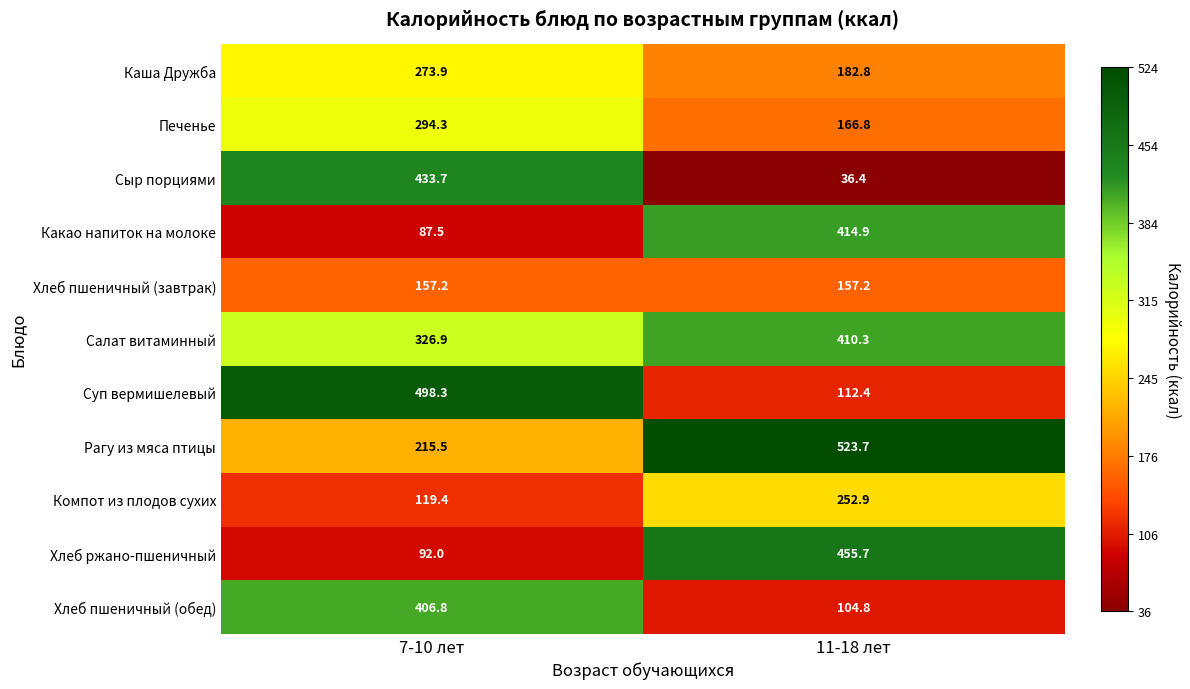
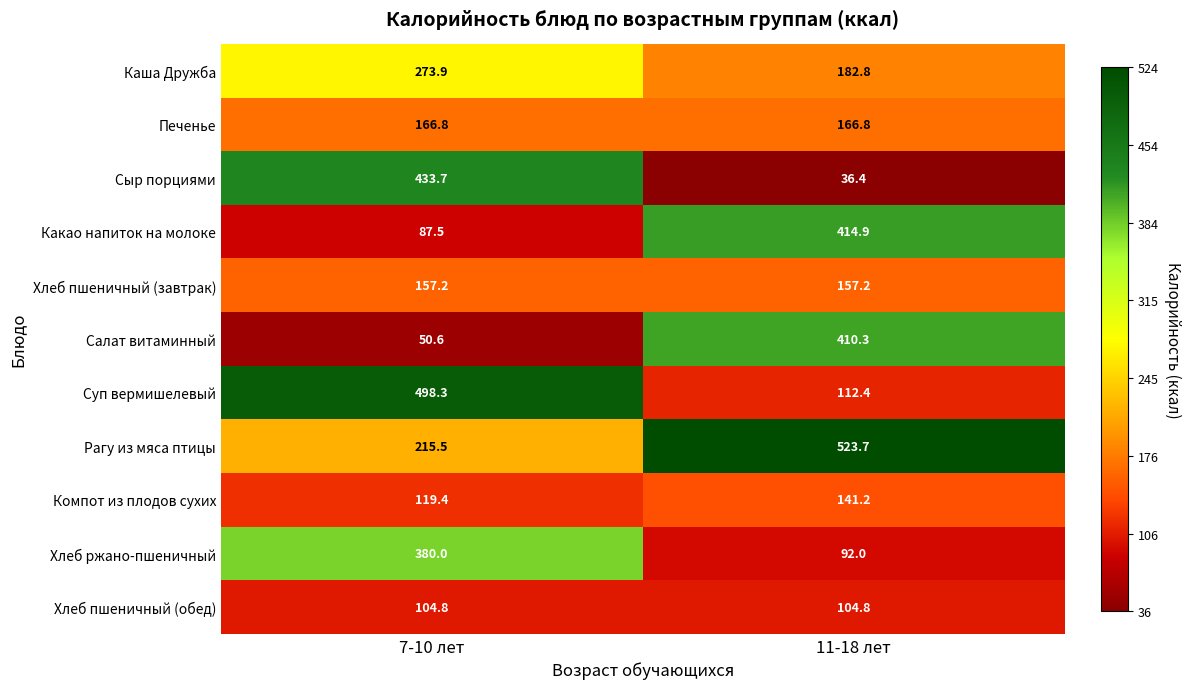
Печенье, 7-10 лет: 294.3 -> 166.8
Салат витаминный, 7-10 лет: 326.9 -> 50.6
Компот из плодов сухих, 11-18 лет: 252.9 -> 141.2
Хлеб ржано-пшеничный, 7-10 лет: 92.0 -> 380.0
Хлеб ржано-пшеничный, 11-18 лет: 455.7 -> 92.0
Хлеб пшеничный (обед), 7-10 лет: 406.8 -> 104.8
